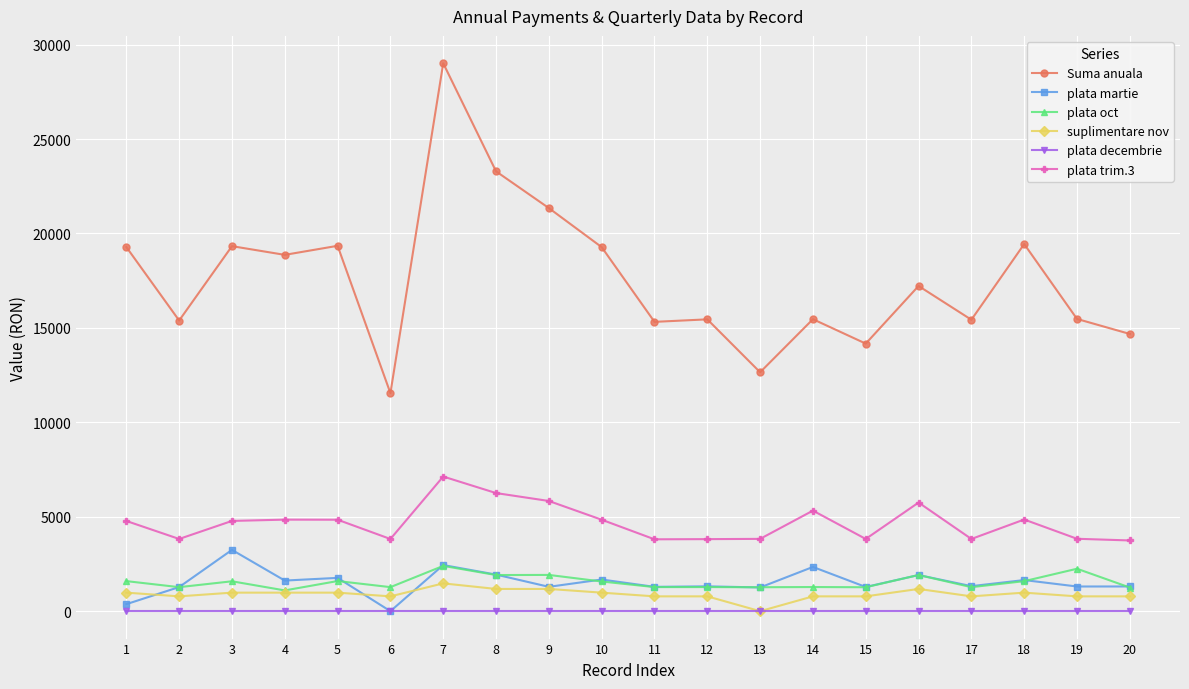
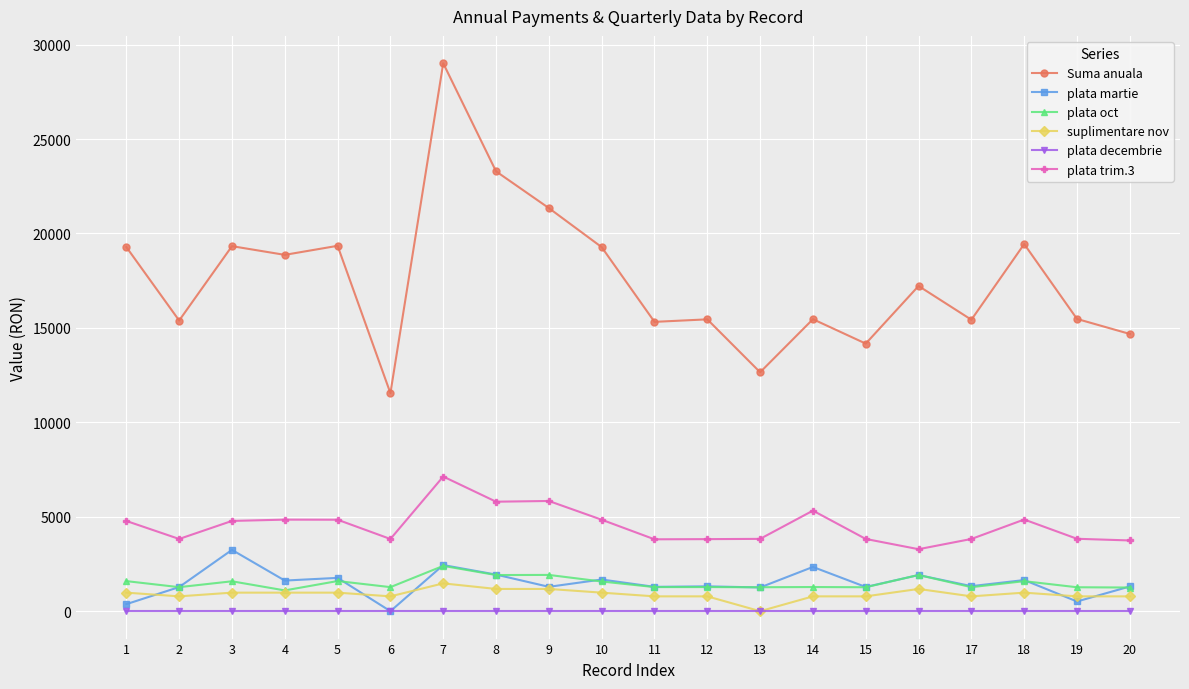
plata trim.3, 8: 6300 -> 5800
plata trim.3, 16: 5800 -> 3300
plata martie, 19: 1300 -> 500
plata oct, 19: 2200 -> 1300
